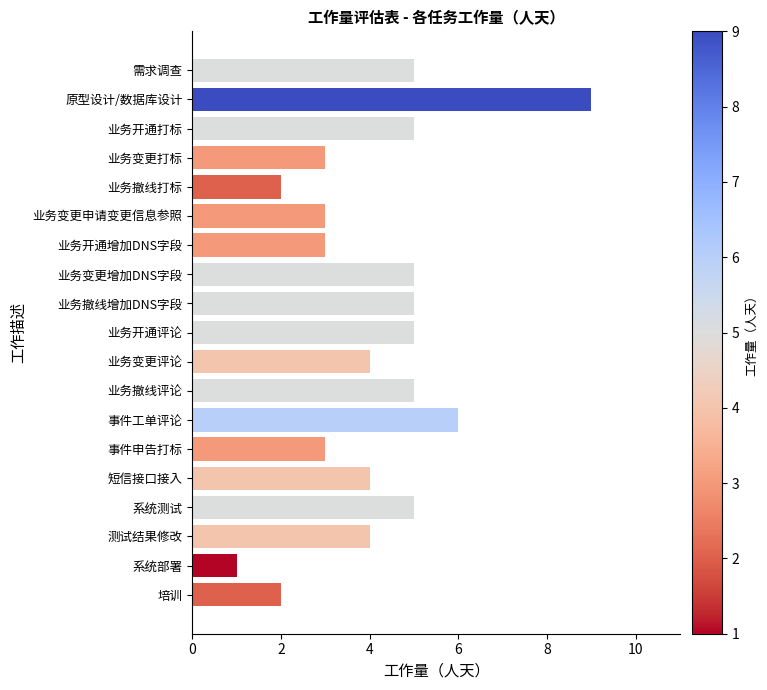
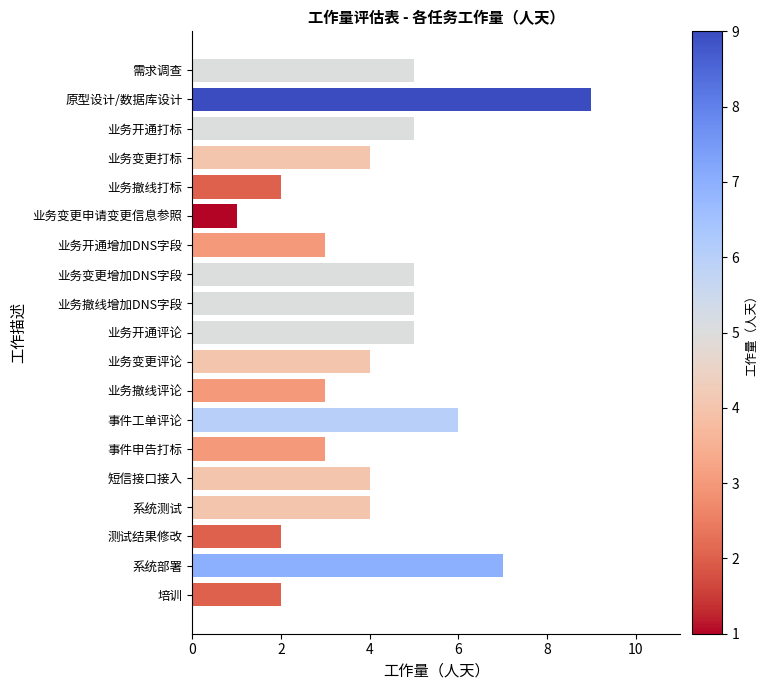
业务变更打标: 3 -> 4
业务变更申请变更信息参照: 3 -> 1
业务撤线评论: 5 -> 3
系统测试: 5 -> 4
测试结果修改: 4 -> 2
系统部署: 1 -> 7
